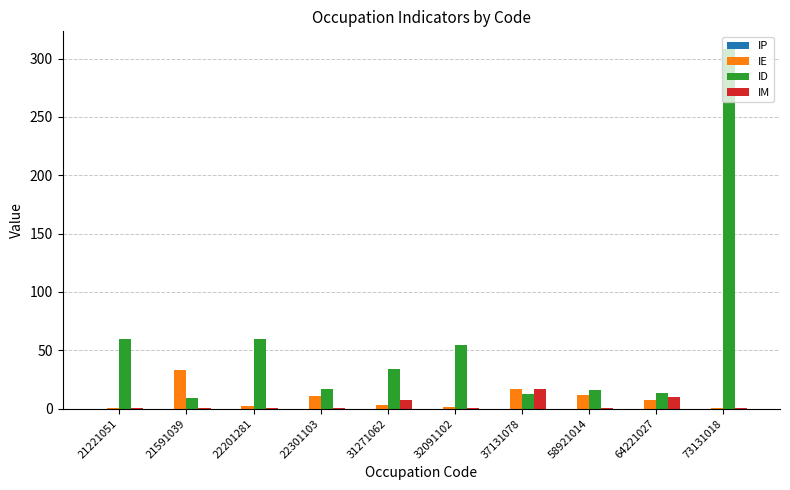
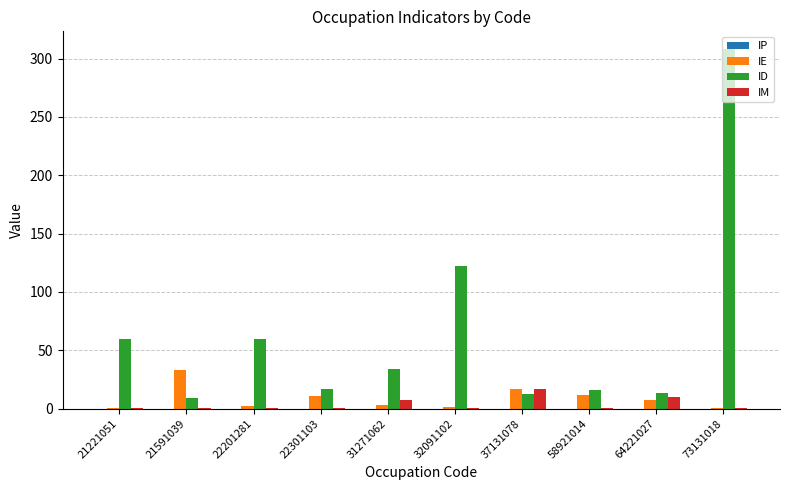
ID, 32091102: 54 -> 122
